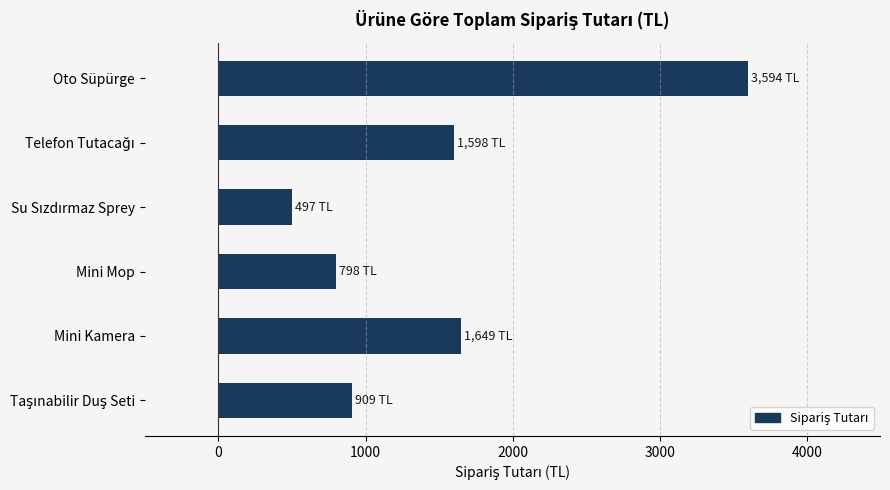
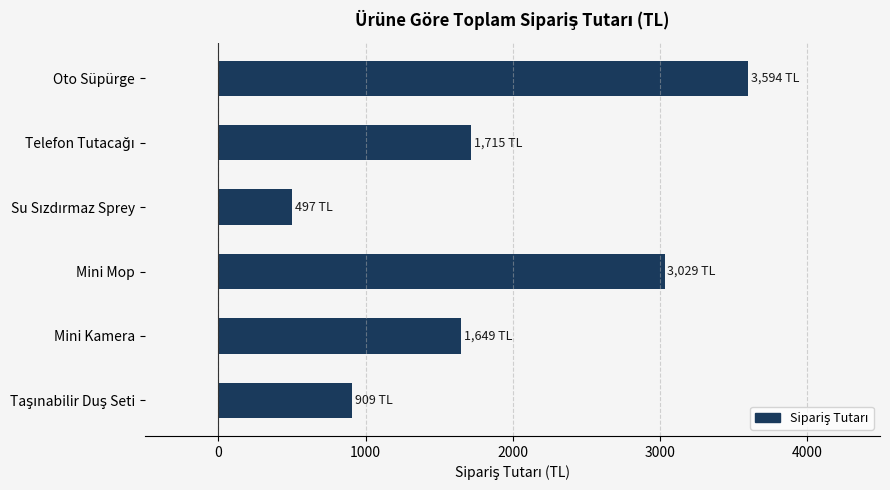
Telefon Tutacağı: 1,598 -> 1,715
Mini Mop: 798 -> 3,029
